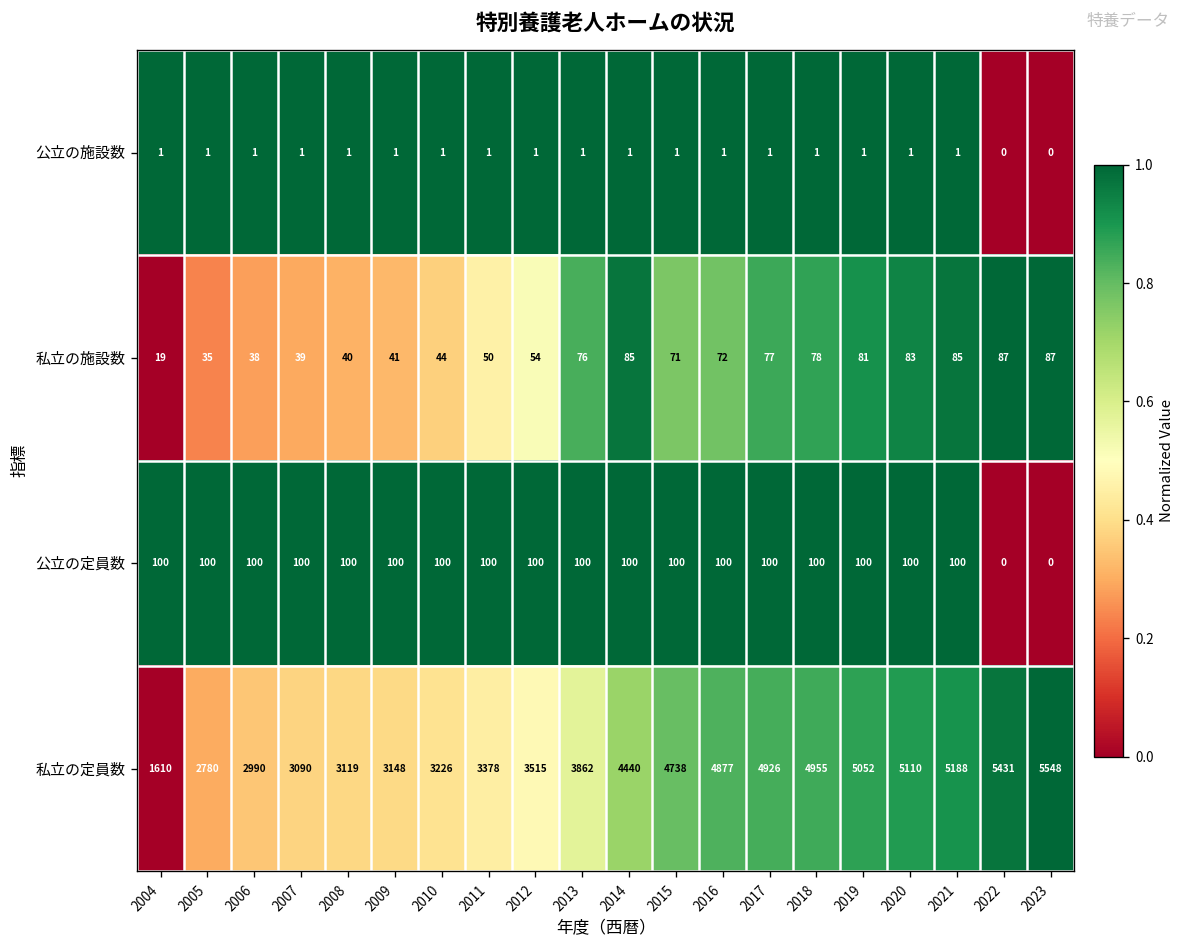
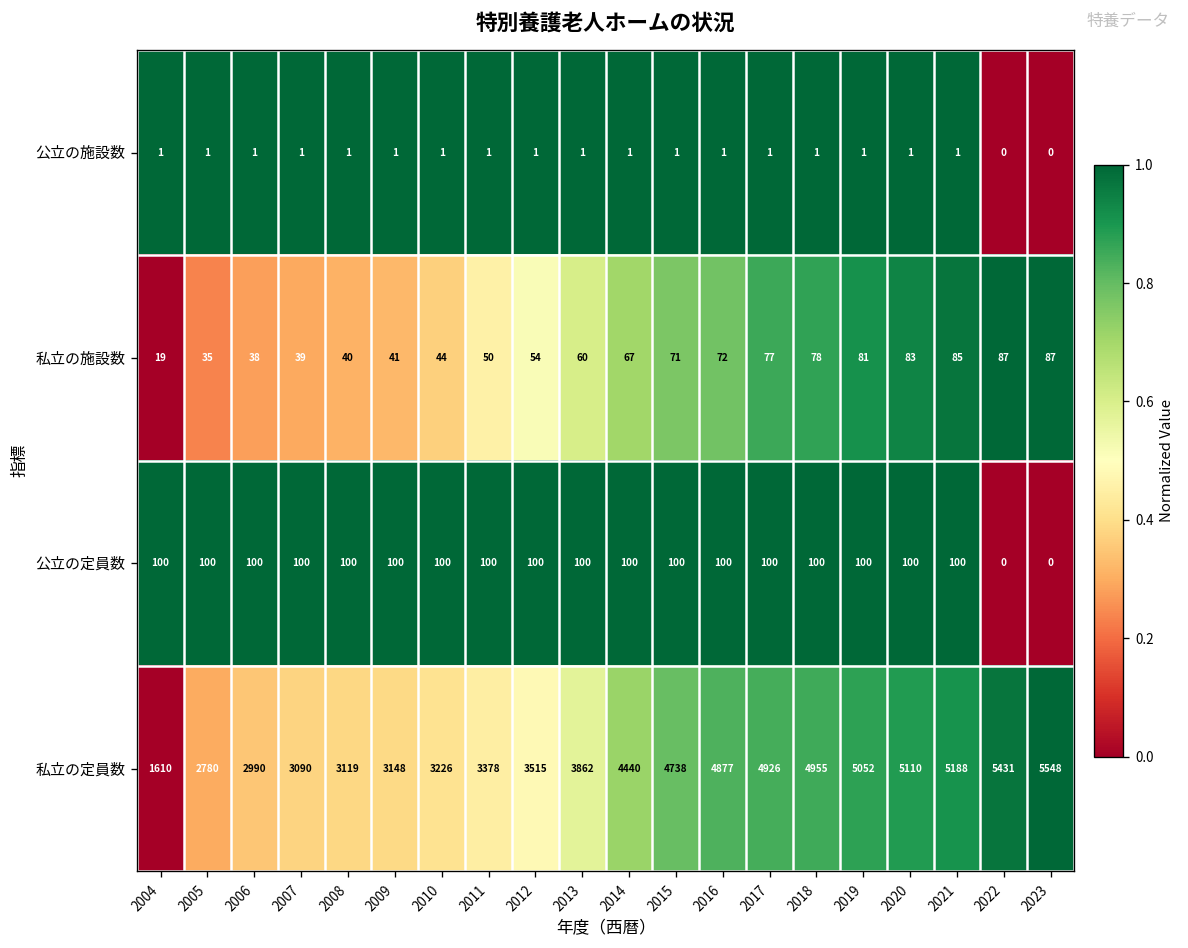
私立の施設数, 2013: 76 -> 60
私立の施設数, 2014: 85 -> 67
